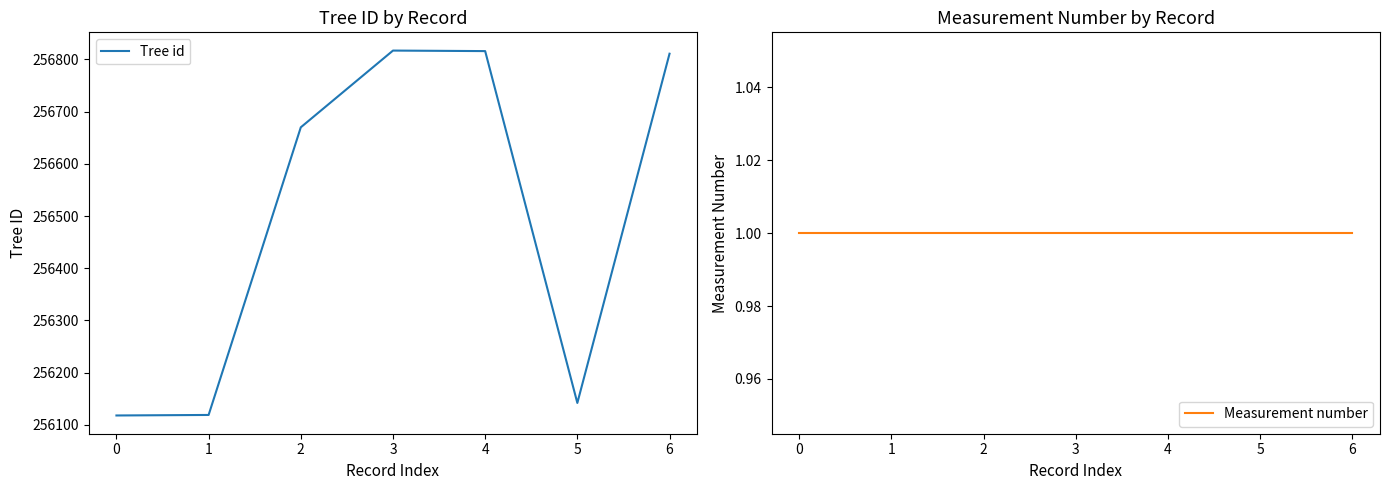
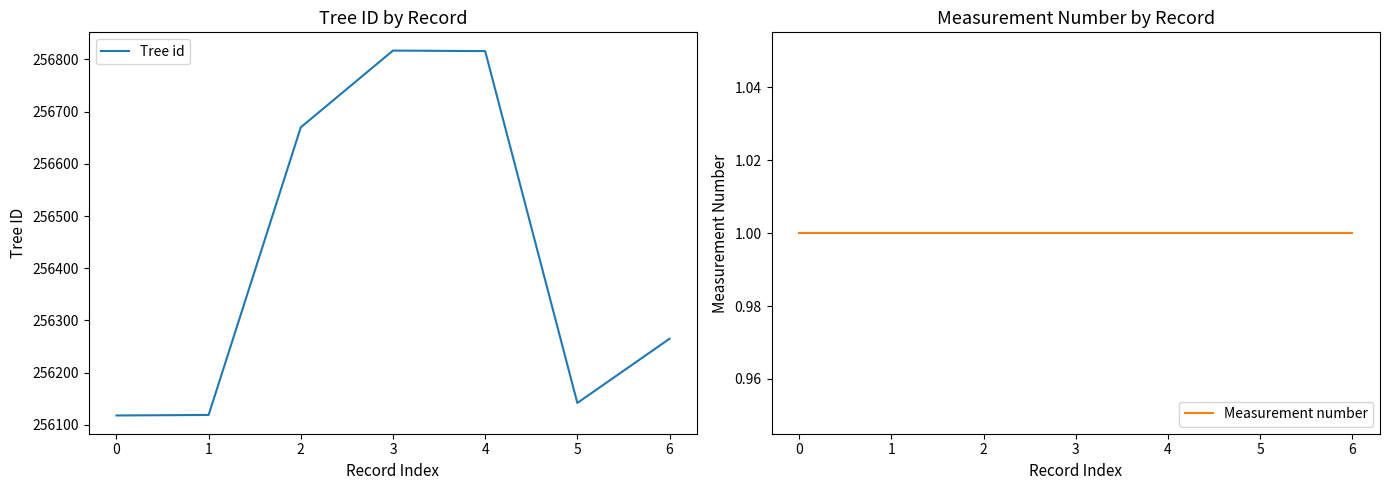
Tree ID by Record, 6: 256810 -> 256270
